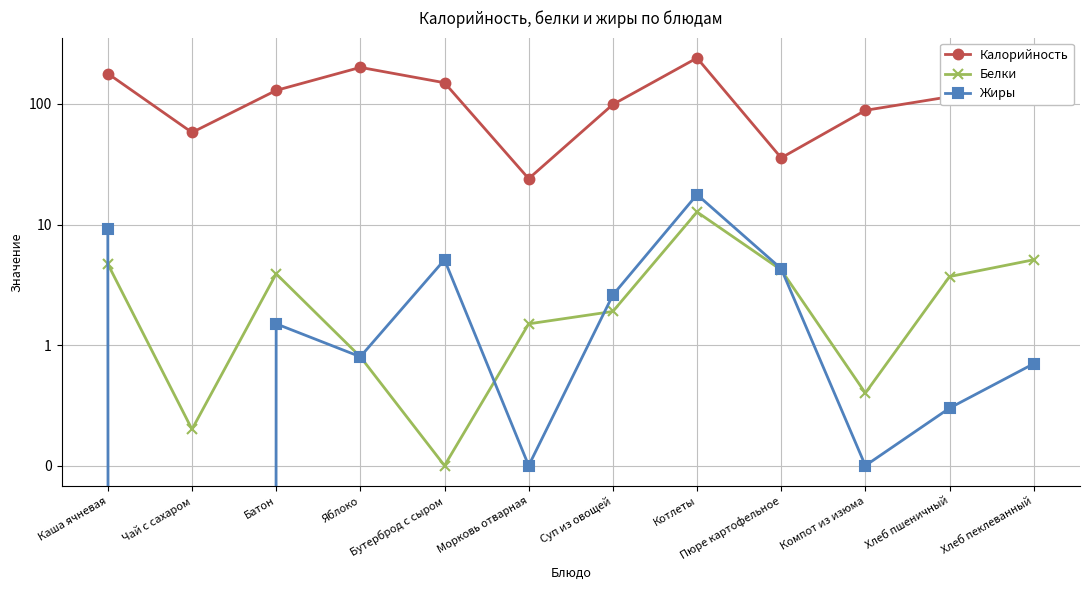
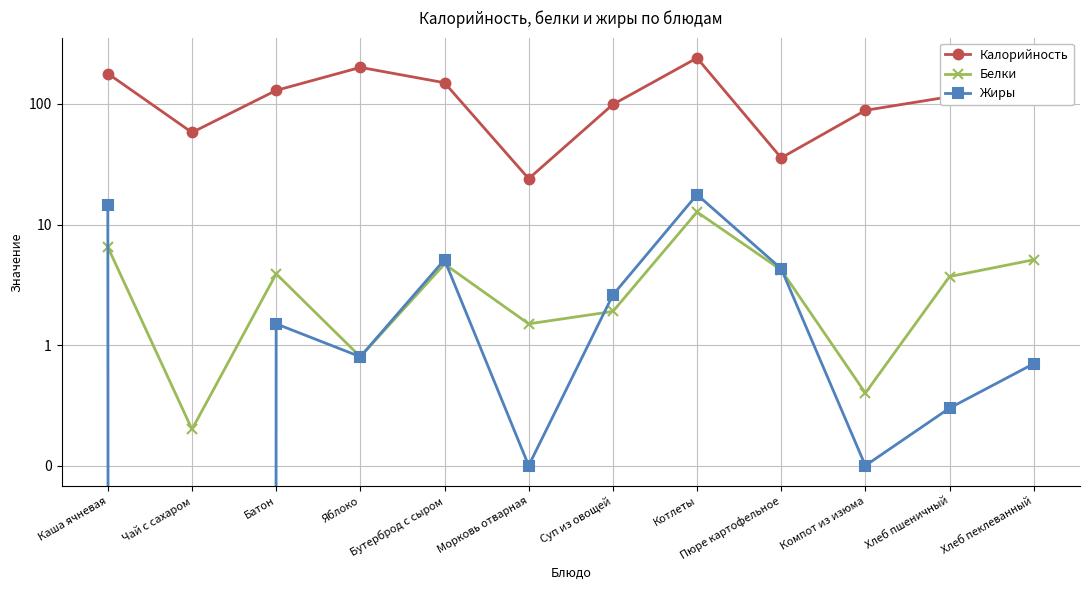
Белки, Каша ячневая: 4.7 -> 7
Жиры, Каша ячневая: 9 -> 15
Белки, Бутерброд с сыром: 0.1 -> 4.7
